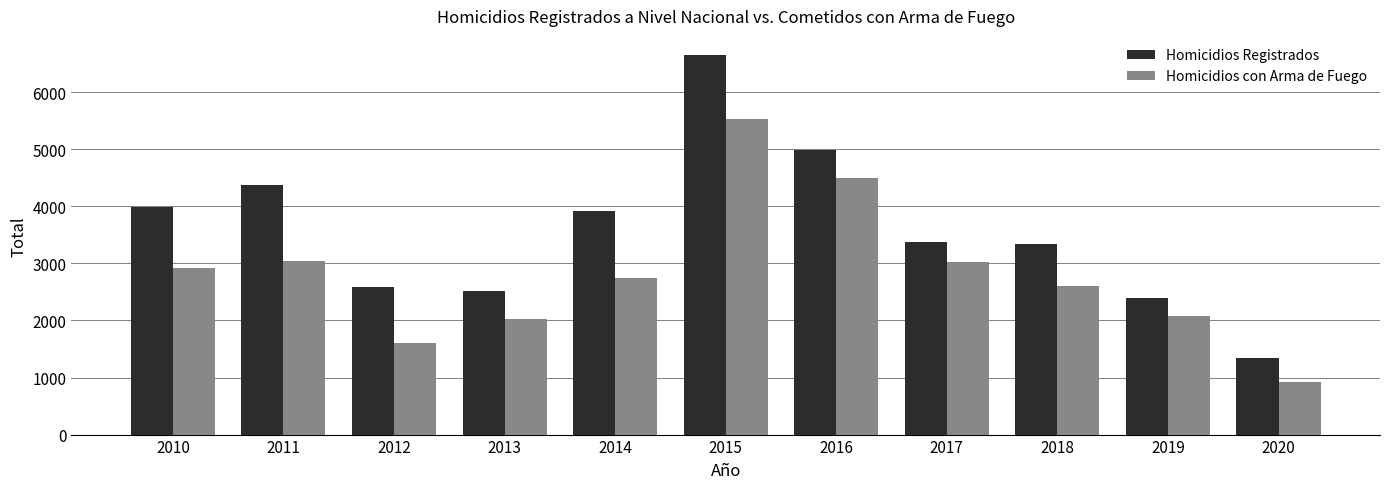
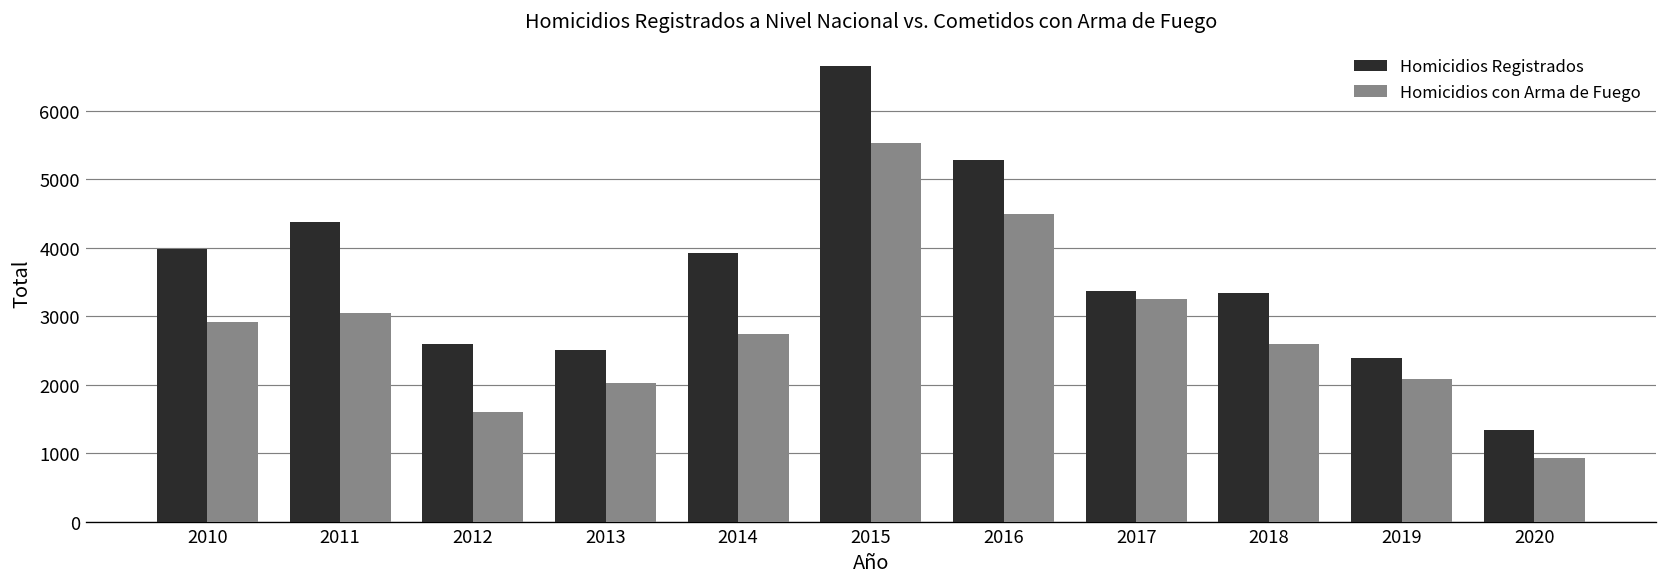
Homicidios Registrados, 2016: 5000 -> 5300
Homicidios con Arma de Fuego, 2017: 3000 -> 3300
